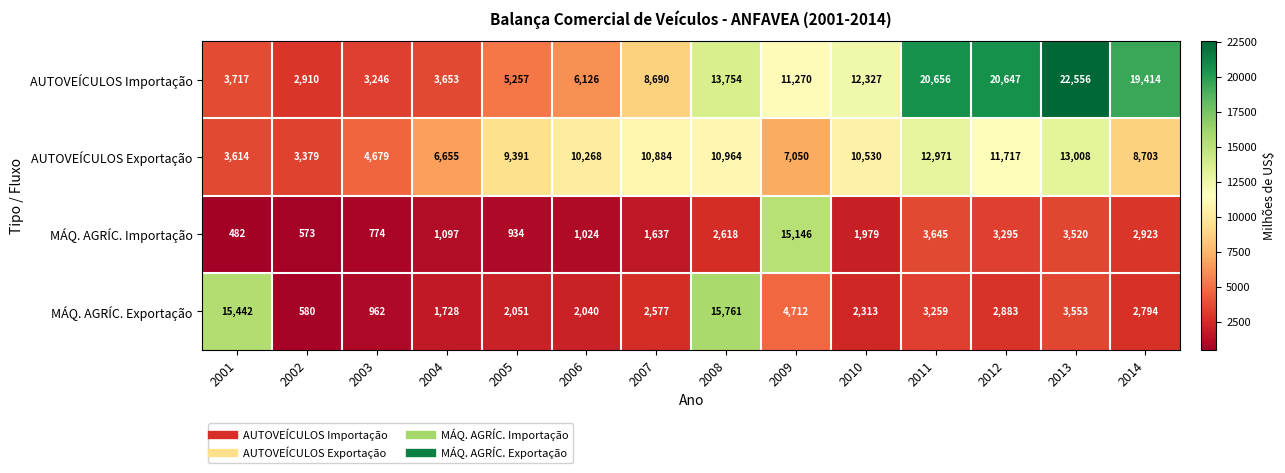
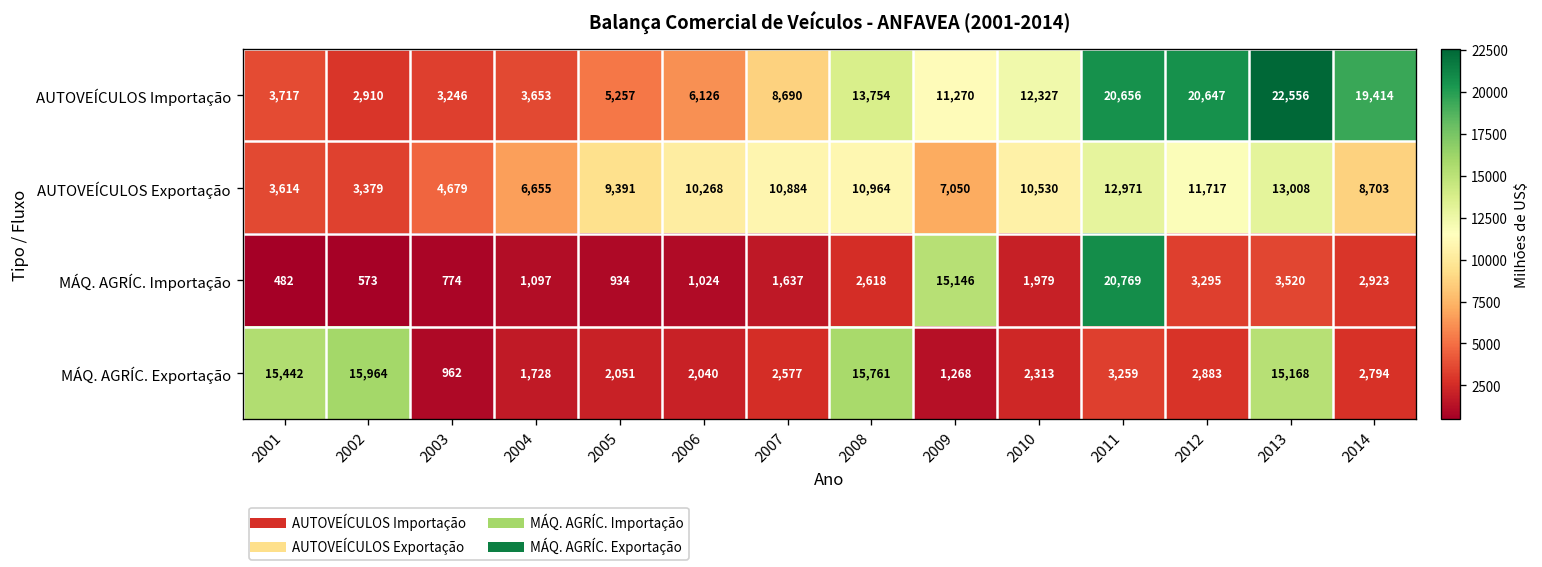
MÁQ. AGRÍC. Importação, 2011: 3,645 -> 20,769
MÁQ. AGRÍC. Exportação, 2002: 580 -> 15,964
MÁQ. AGRÍC. Exportação, 2009: 4,712 -> 1,268
MÁQ. AGRÍC. Exportação, 2013: 3,553 -> 15,168
